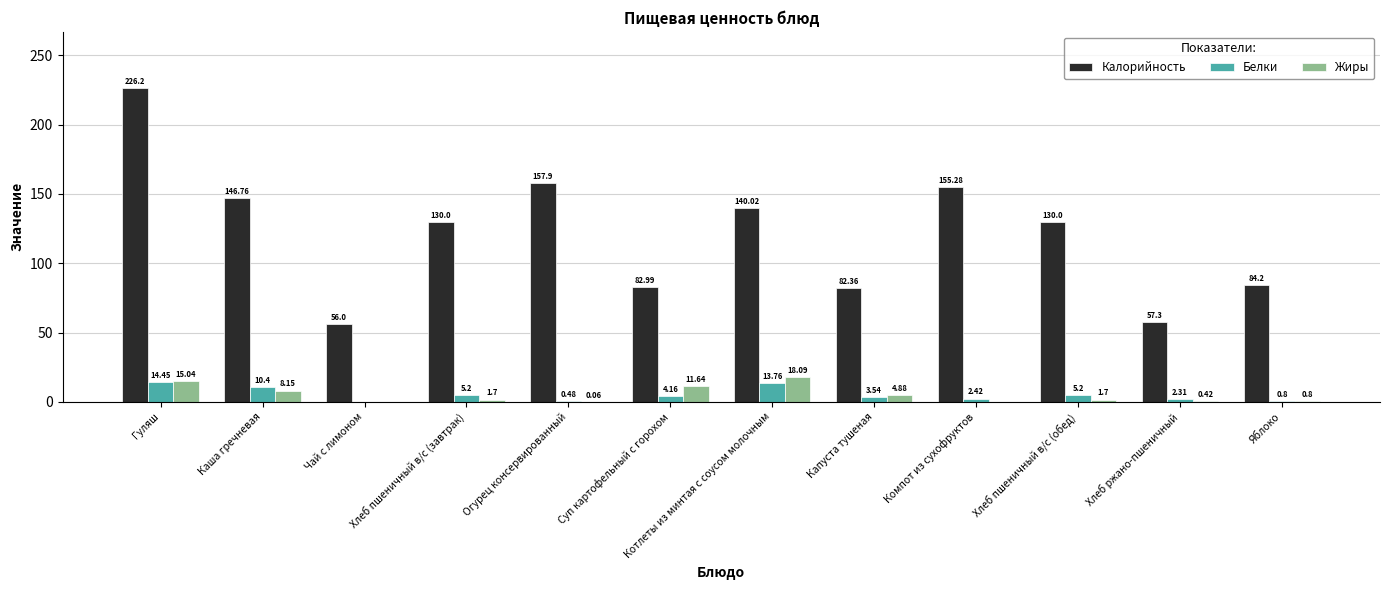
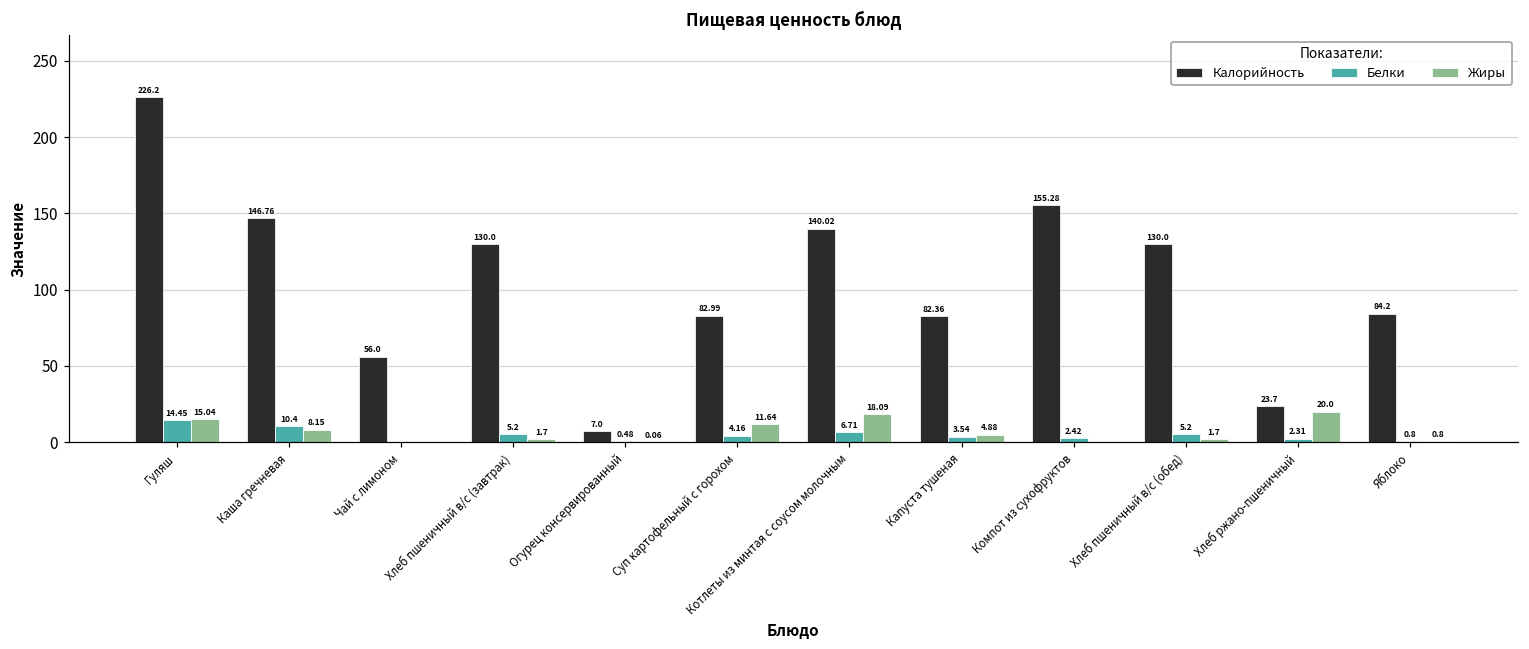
Калорийность, Огурец консервированный: 157.9 -> 7.0
Белки, Котлеты из минтая с соусом молочным: 13.76 -> 6.71
Калорийность, Хлеб ржано-пшеничный: 57.3 -> 23.7
Жиры, Хлеб ржано-пшеничный: 0.42 -> 20.0
